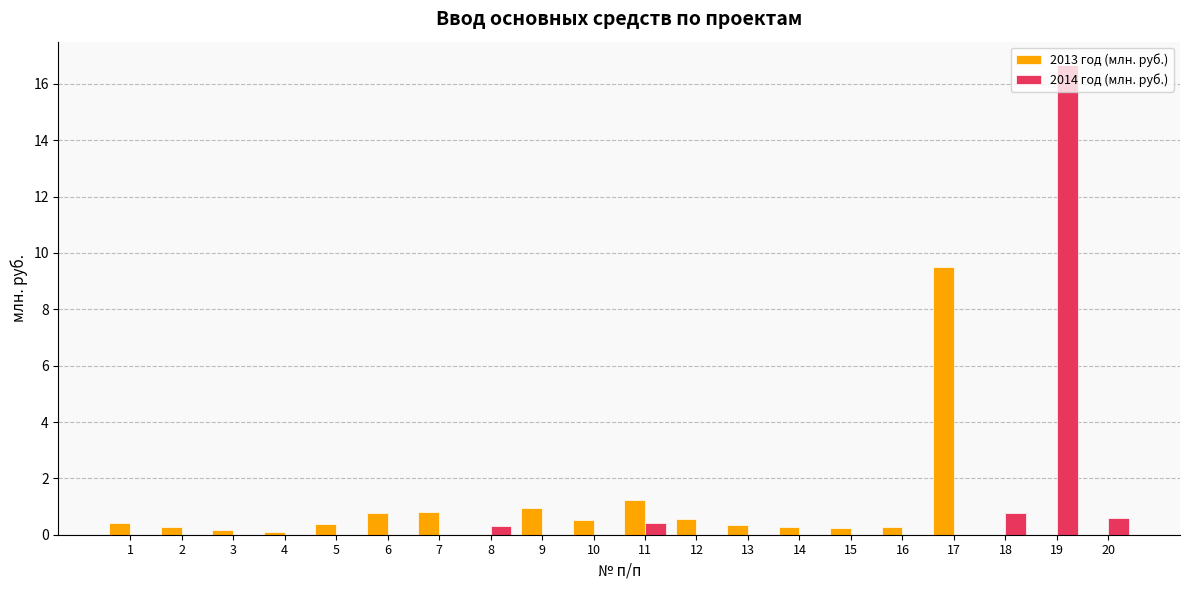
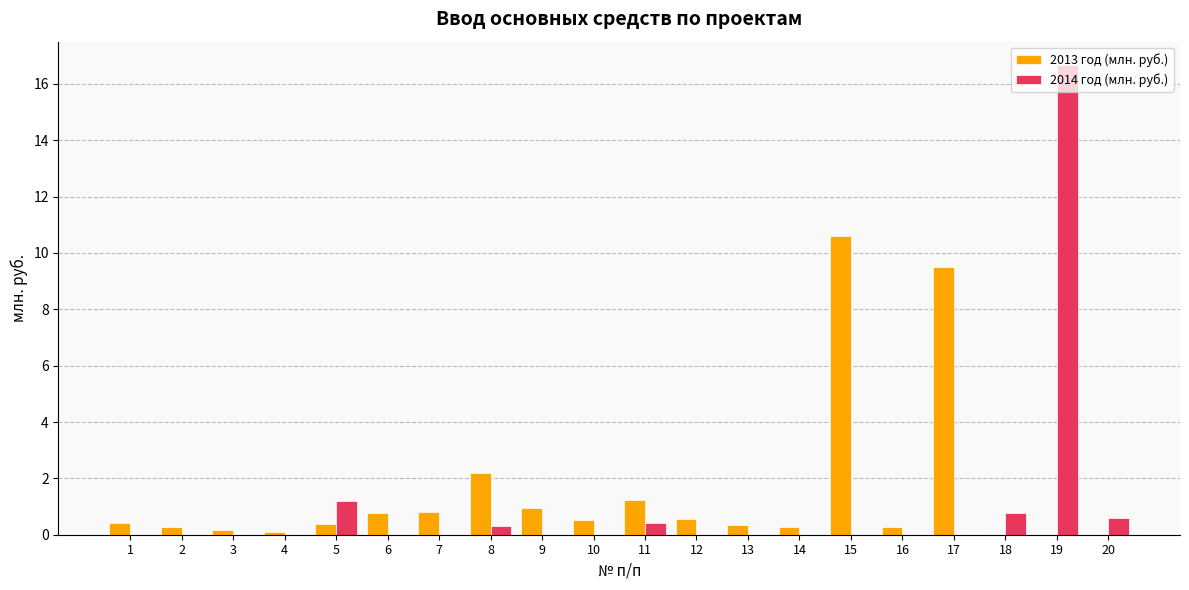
2014 год (млн. руб.), 5: 0.0 -> 1.2
2013 год (млн. руб.), 8: 0.0 -> 2.2
2013 год (млн. руб.), 15: 0.2 -> 10.6
